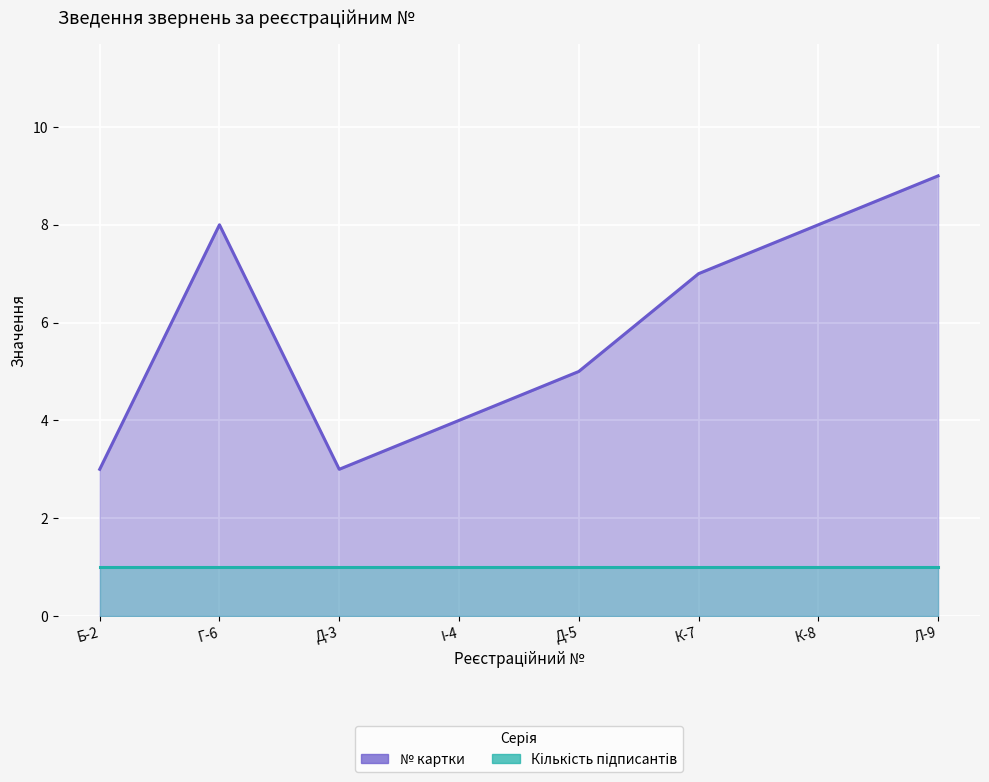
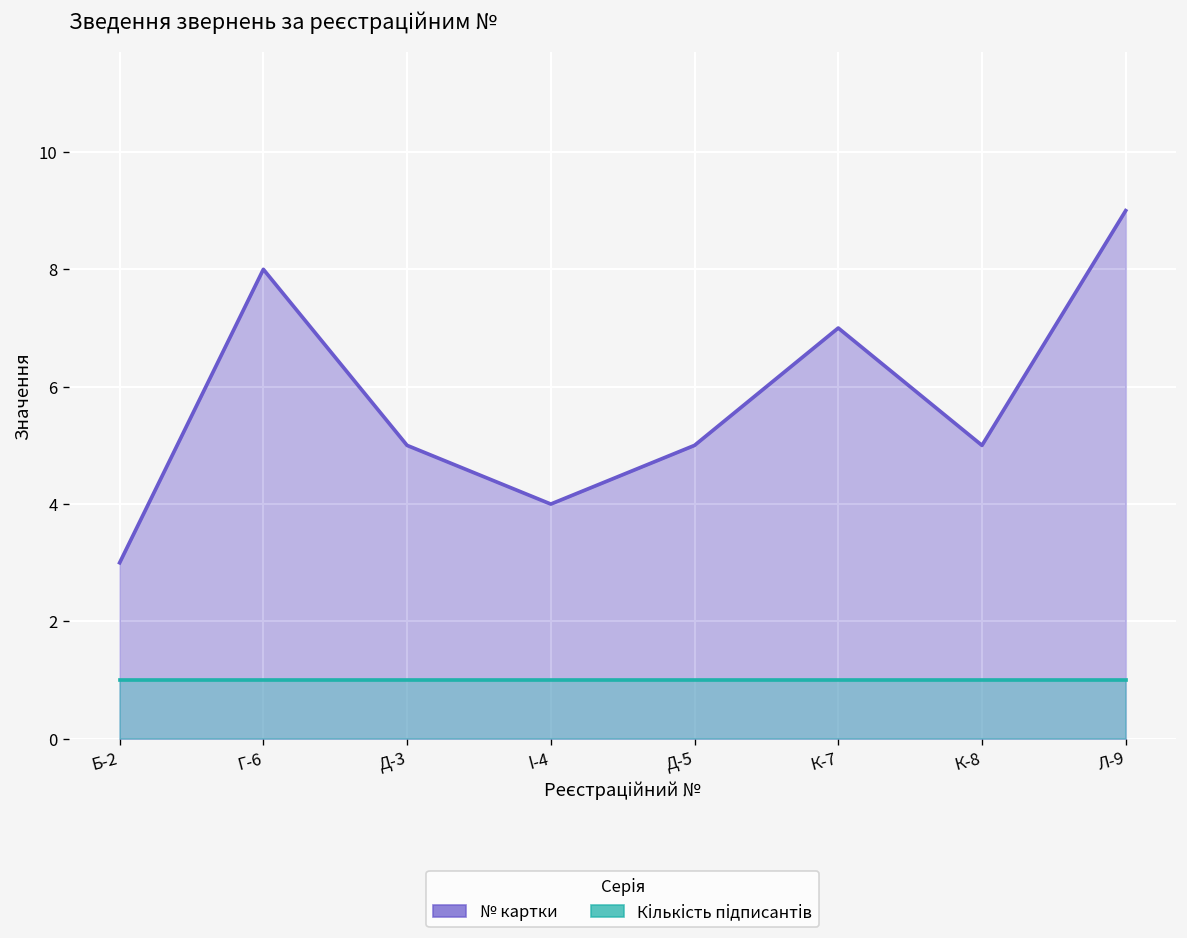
№ картки, Д-3: 3 -> 5
№ картки, К-8: 8 -> 5
